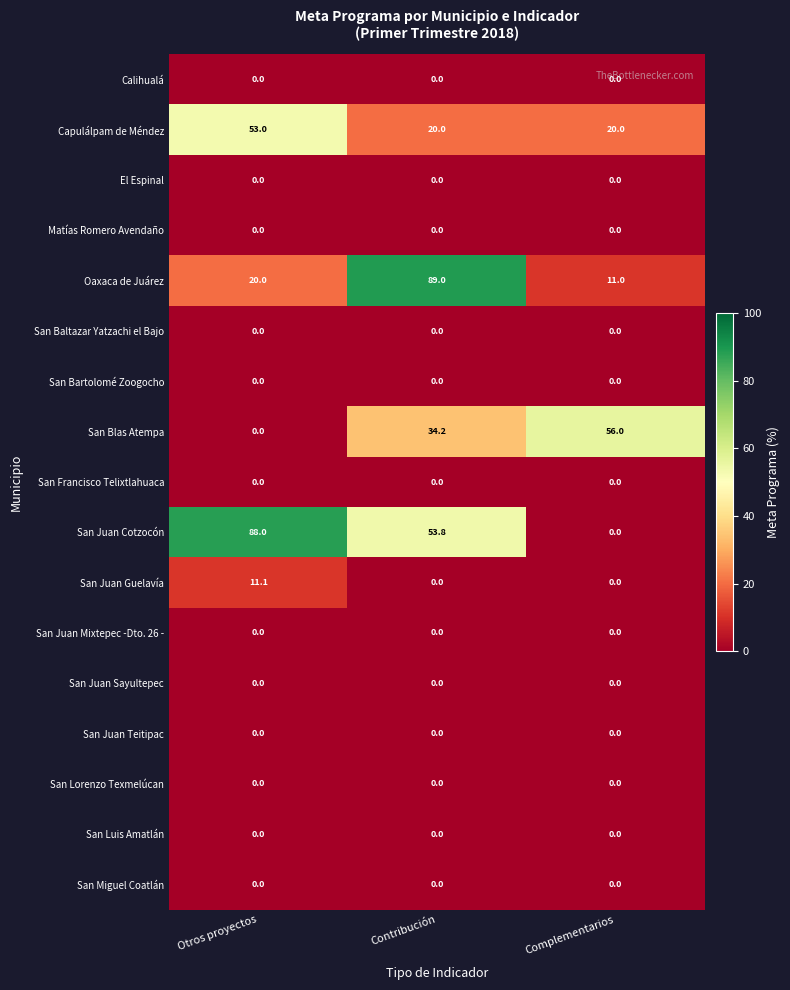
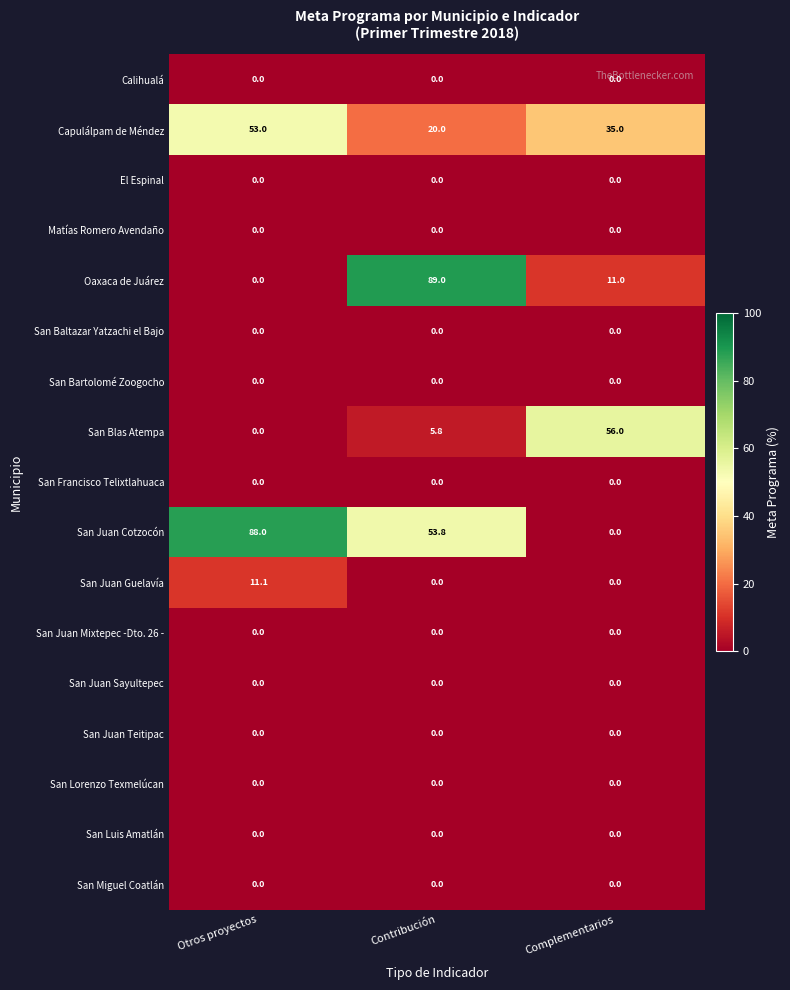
Capulálpam de Méndez, Complementarios: 20.0 -> 35.0
Oaxaca de Juárez, Otros proyectos: 20.0 -> 0.0
San Blas Atempa, Contribución: 34.2 -> 5.8
